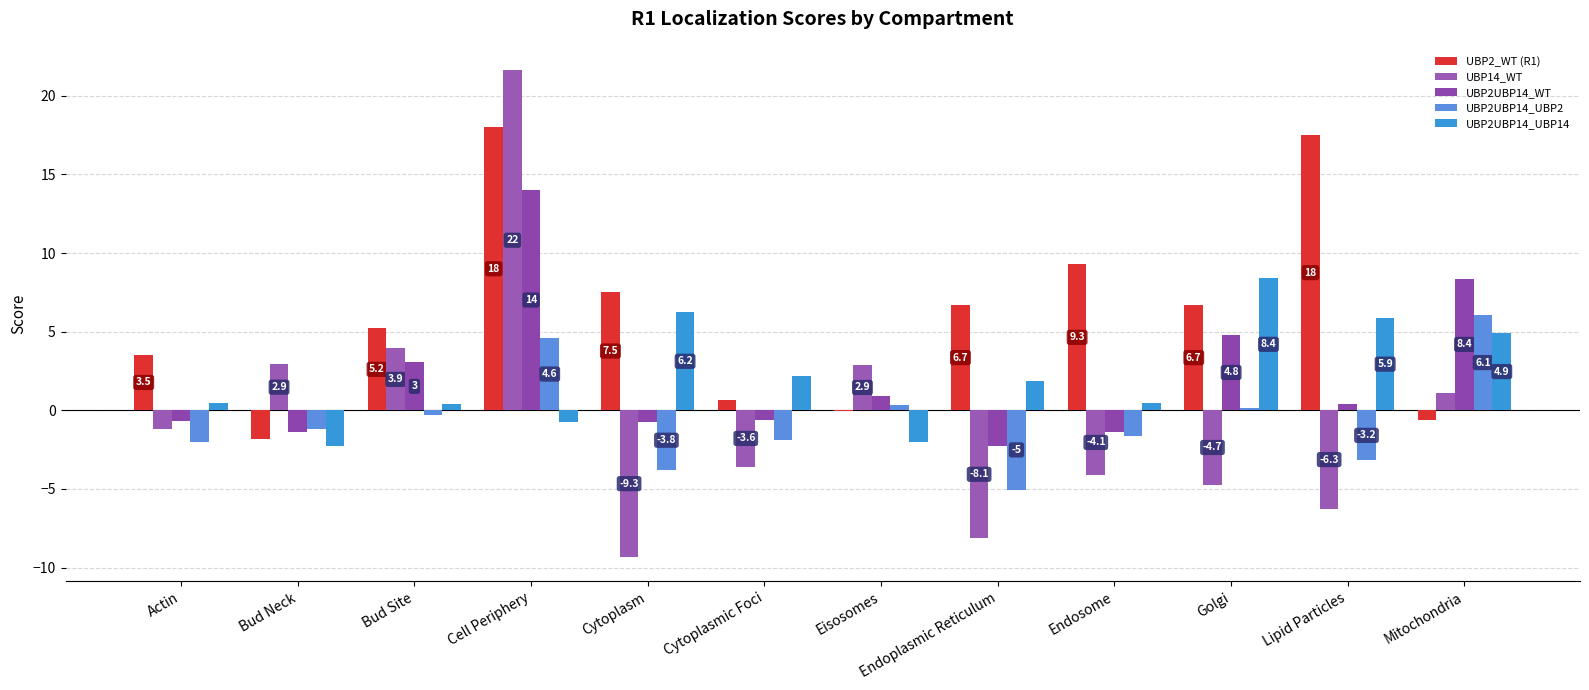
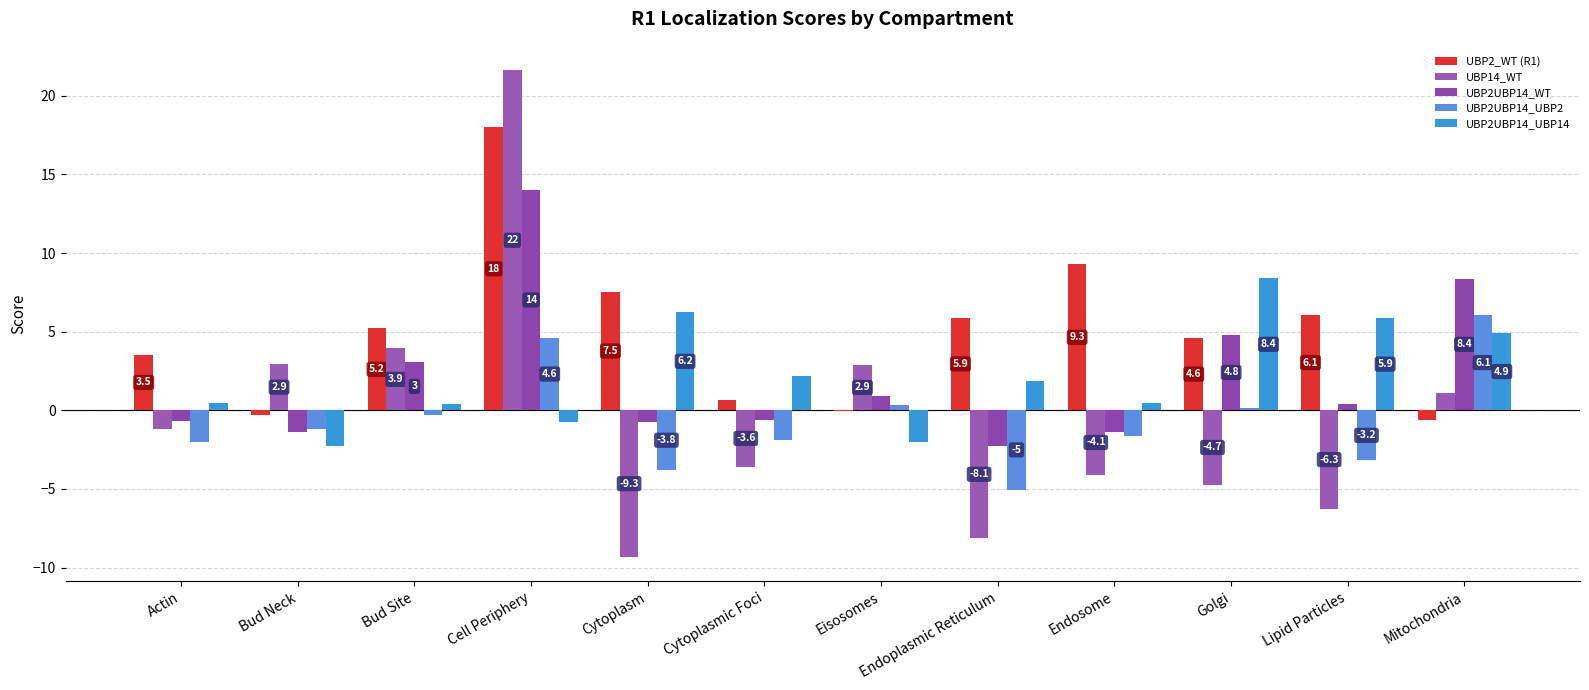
UBP2_WT (R1), Bud Neck: -1.8 -> -0.3
UBP2_WT (R1), Endoplasmic Reticulum: 6.7 -> 5.9
UBP2_WT (R1), Golgi: 6.7 -> 4.6
UBP2_WT (R1), Lipid Particles: 18 -> 6.1
